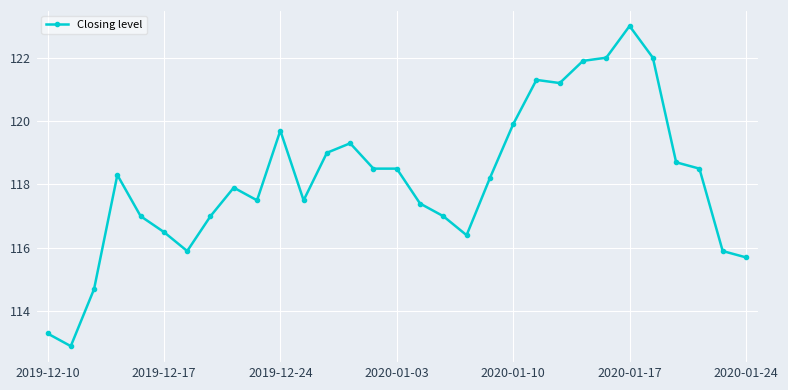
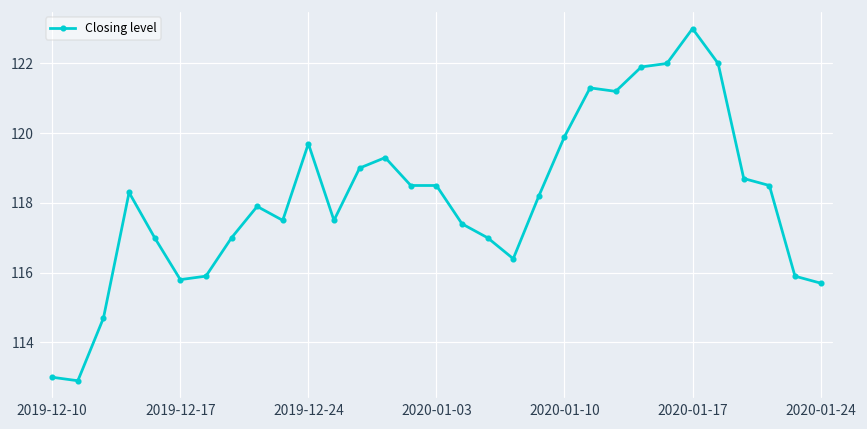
2019-12-10: 113.3 -> 113.0
2019-12-17: 116.5 -> 115.8
